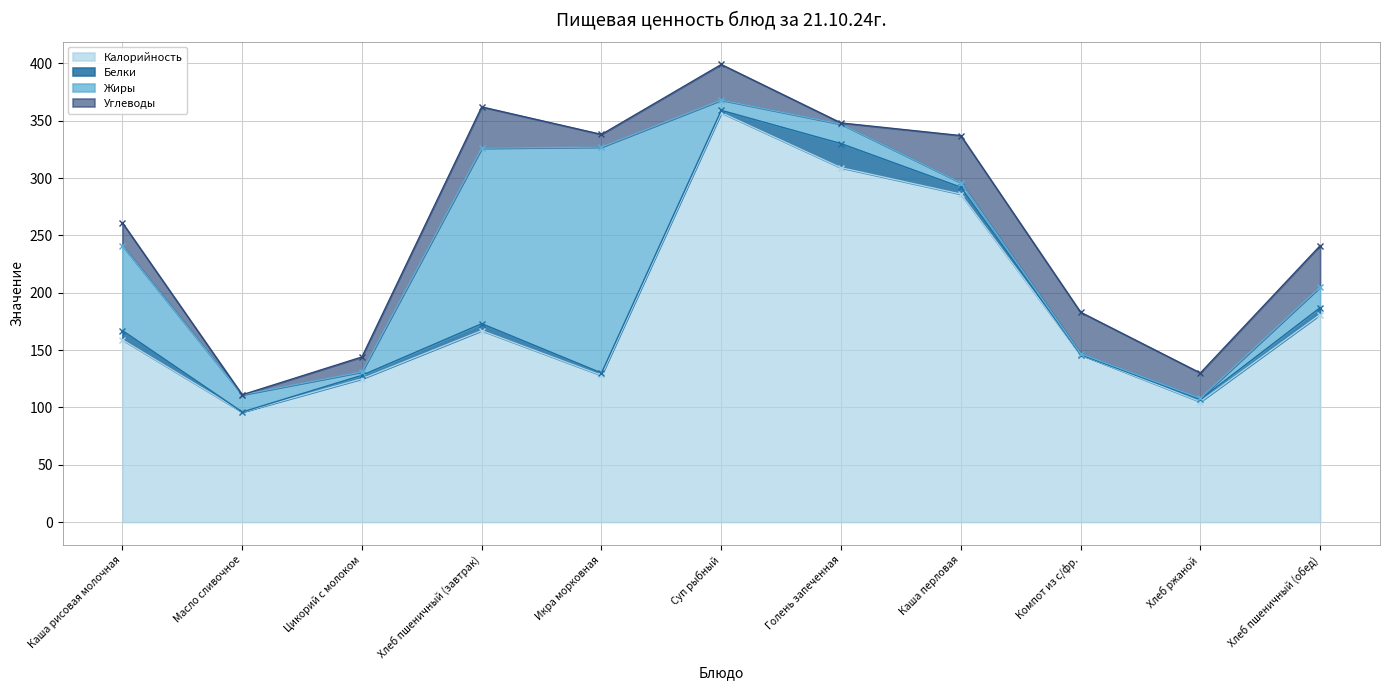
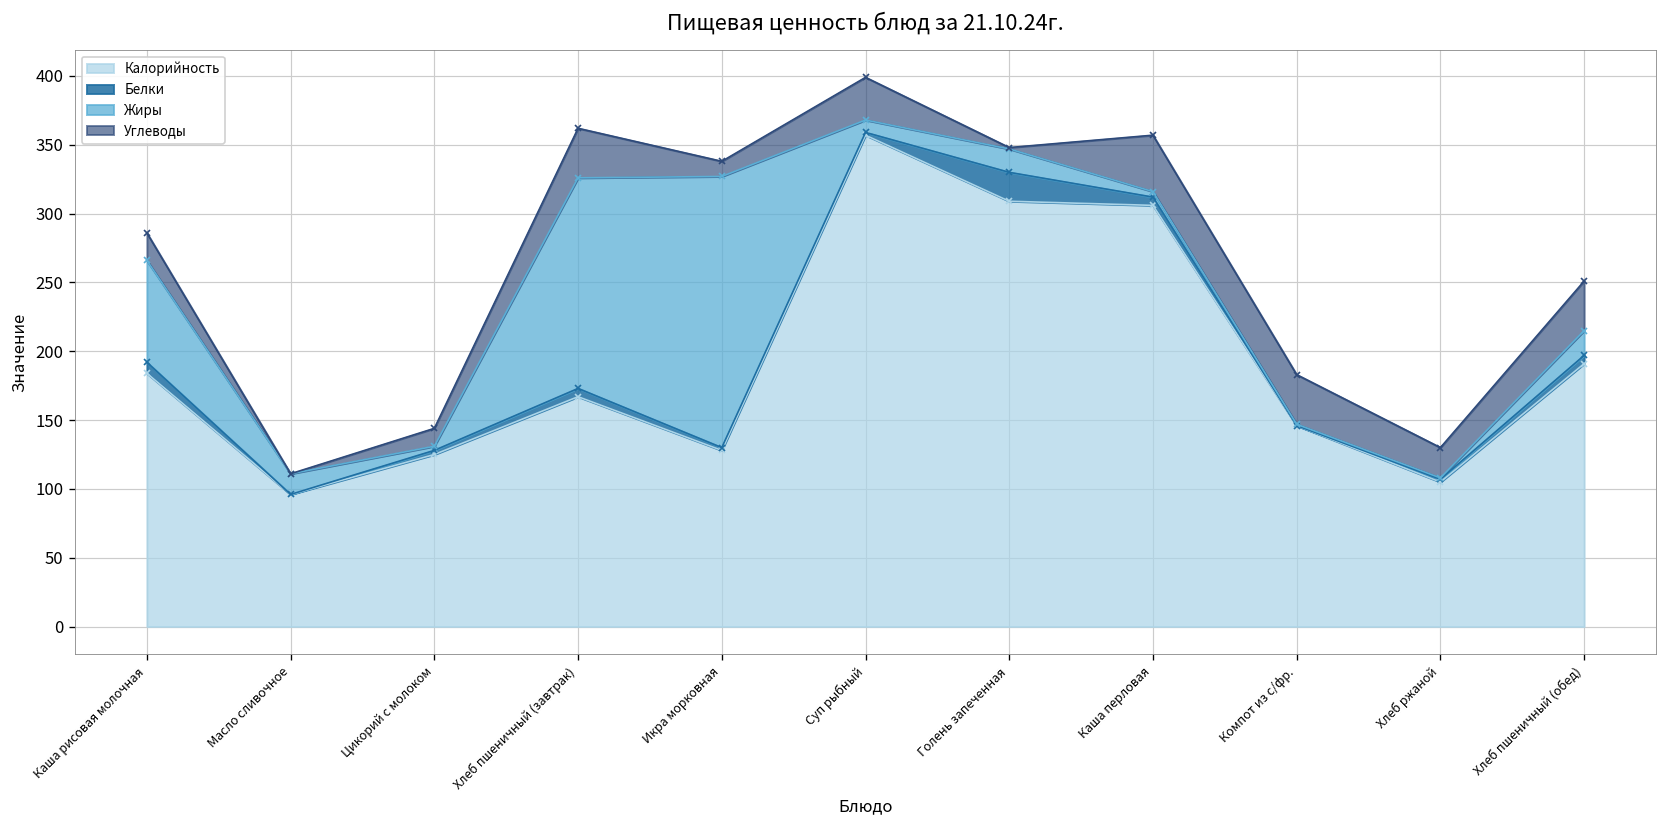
Калорийность, Каша рисовая молочная: 159 -> 184
Калорийность, Каша перловая: 286 -> 306
Калорийность, Хлеб пшеничный (обед): 181 -> 191
